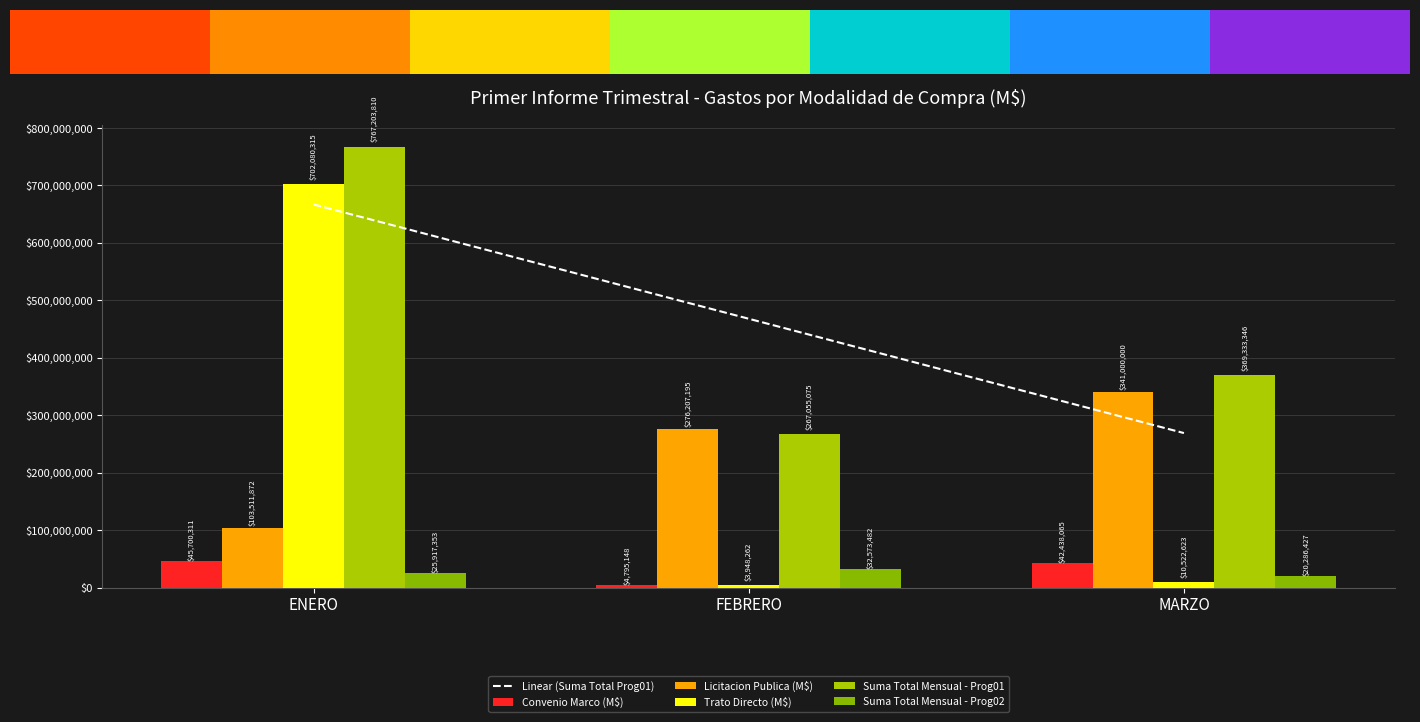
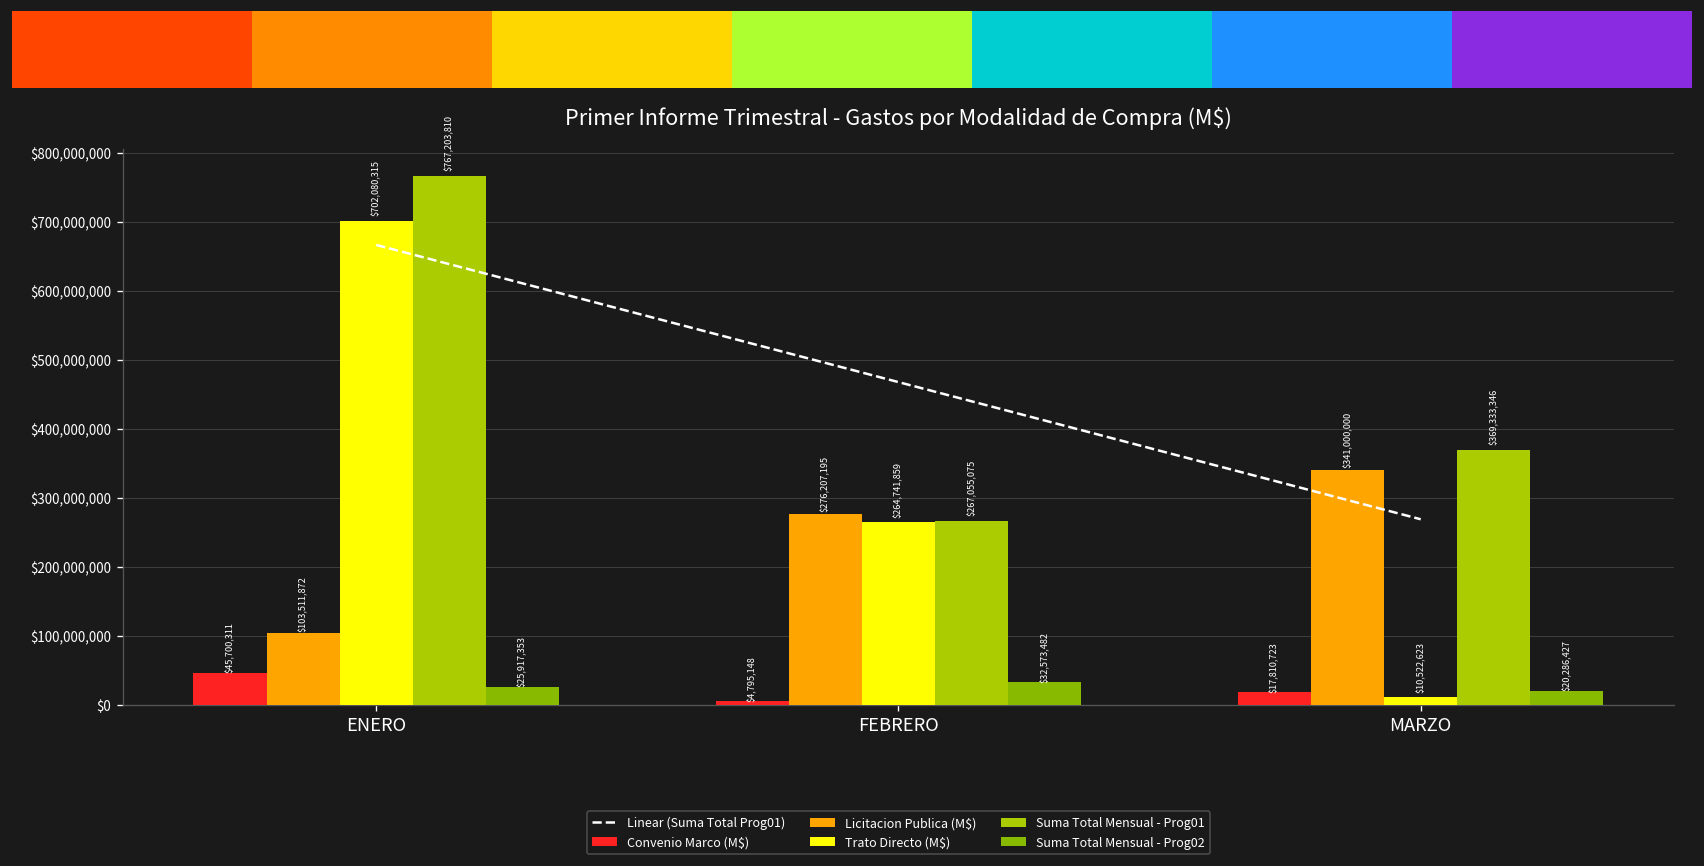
Primer Informe Trimestral - Gastos por Modalidad de Compra (M$), Trato Directo (M$), FEBRERO: $3,948,262 -> $264,741,859
Primer Informe Trimestral - Gastos por Modalidad de Compra (M$), Convenio Marco (M$), MARZO: $42,438,065 -> $17,810,723
